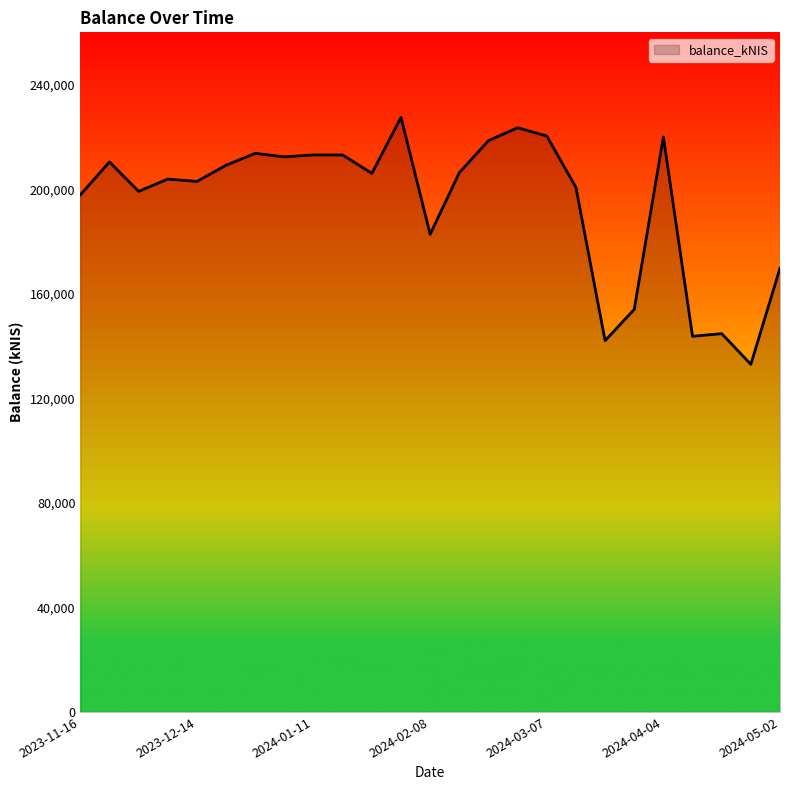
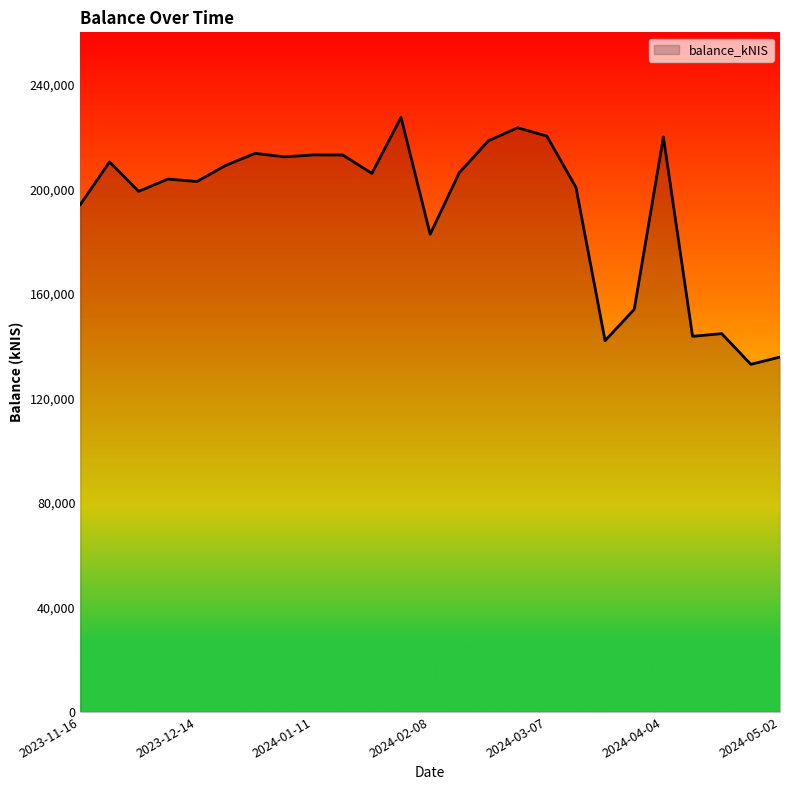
2023-11-16: 198,000 -> 194,000
2024-05-02: 170,000 -> 136,000
